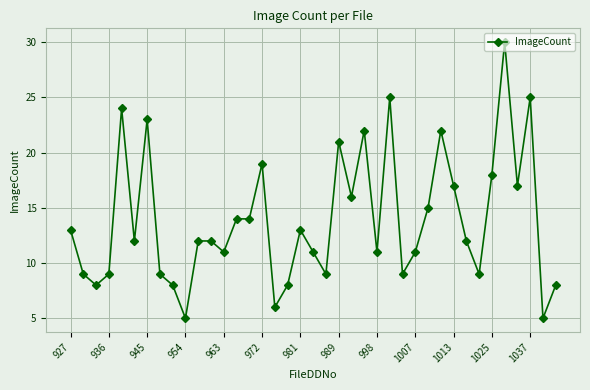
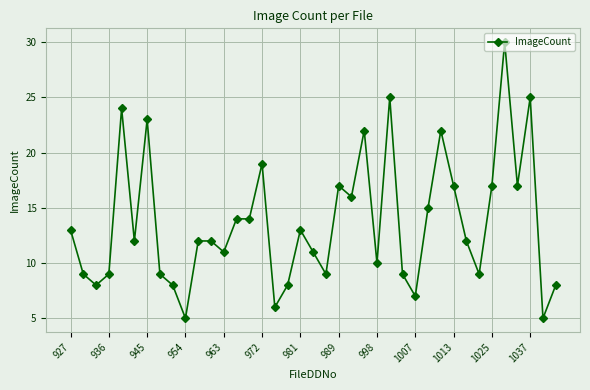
989: 21 -> 17
998: 11 -> 10
1007: 11 -> 7
1025: 18 -> 17
